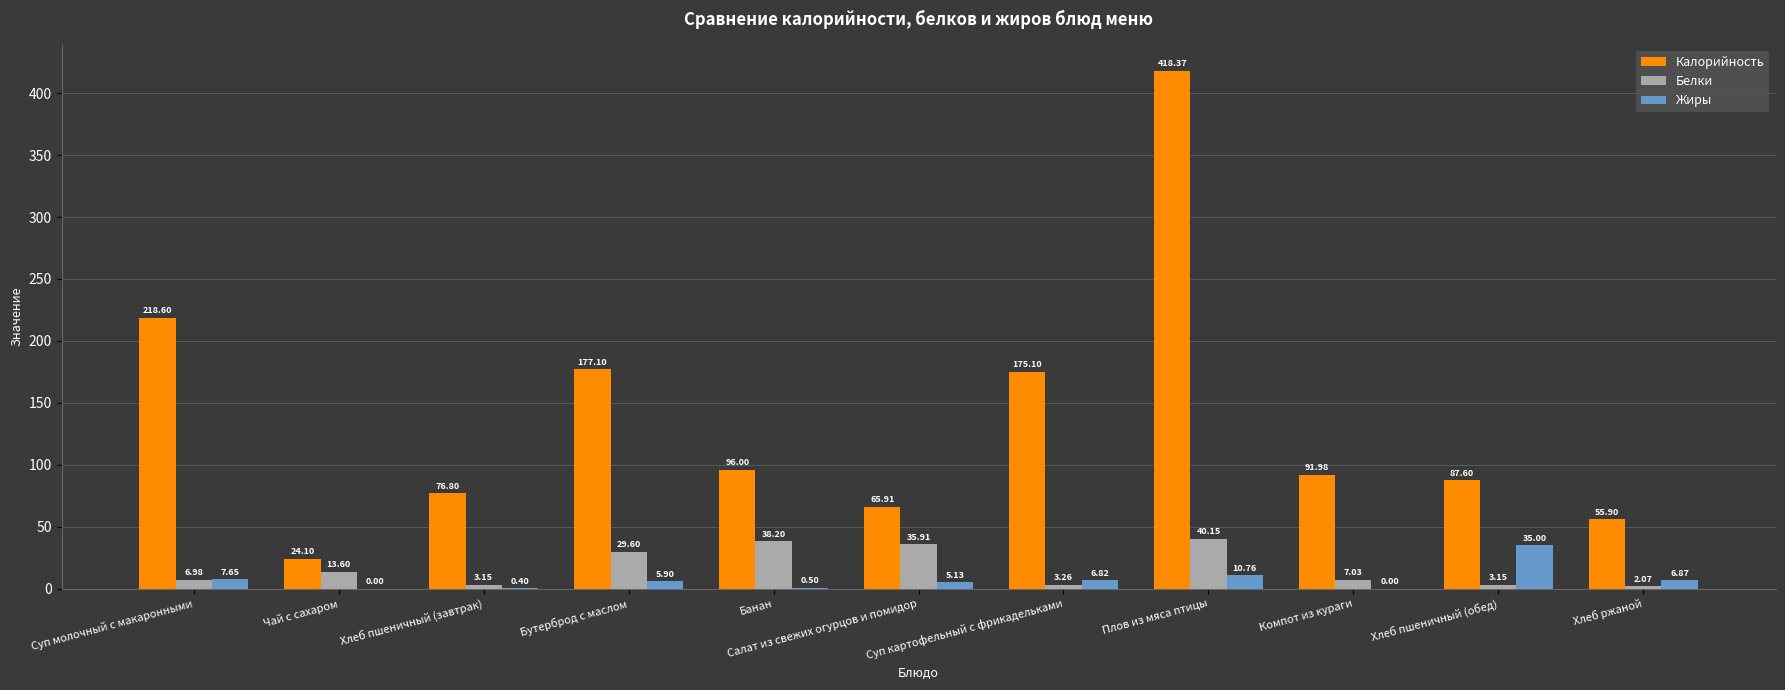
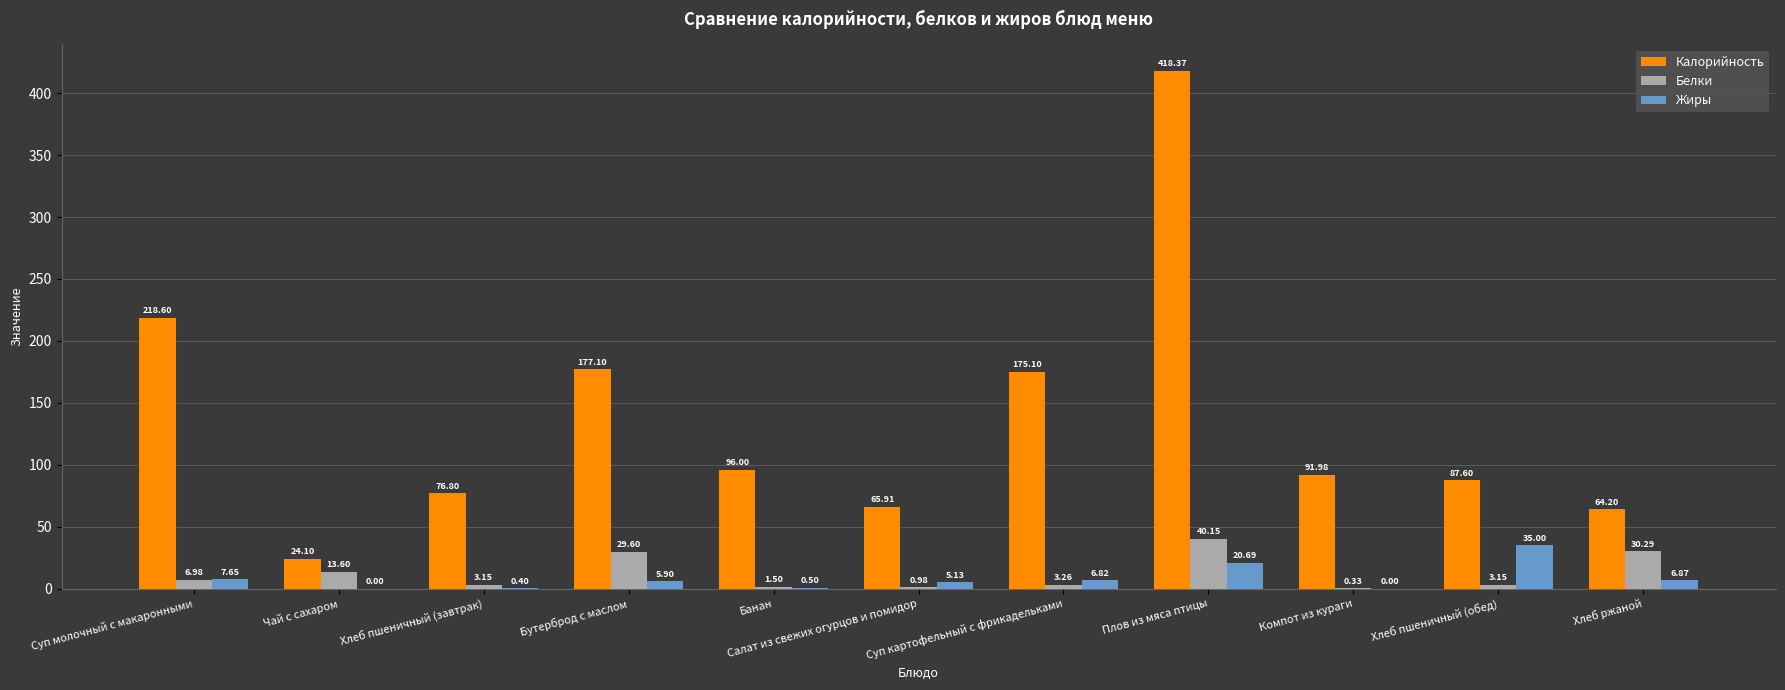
Белки, Банан: 38.20 -> 1.50
Белки, Салат из свежих огурцов и помидор: 35.91 -> 0.98
Жиры, Плов из мяса птицы: 10.76 -> 20.69
Белки, Компот из кураги: 7.03 -> 0.33
Калорийность, Хлеб ржаной: 55.90 -> 64.20
Белки, Хлеб ржаной: 2.07 -> 30.29
